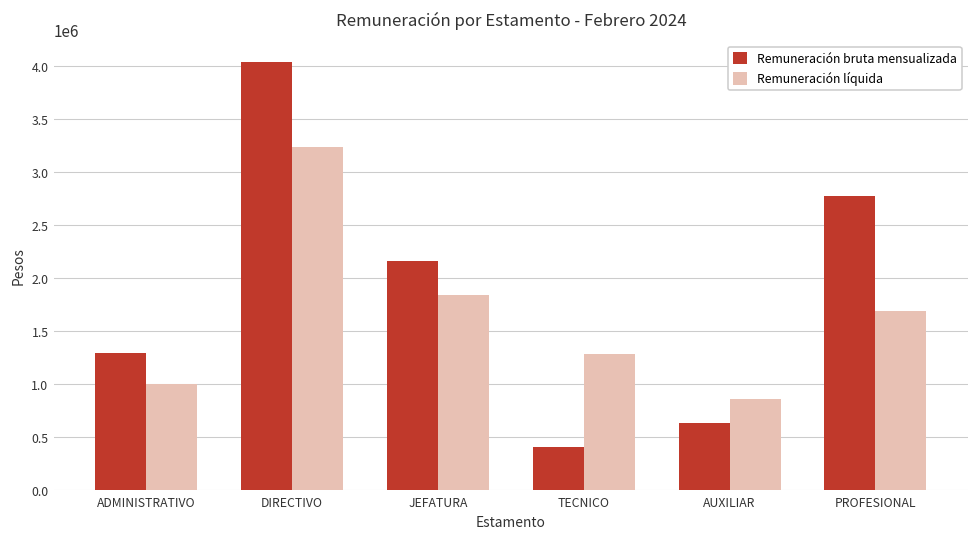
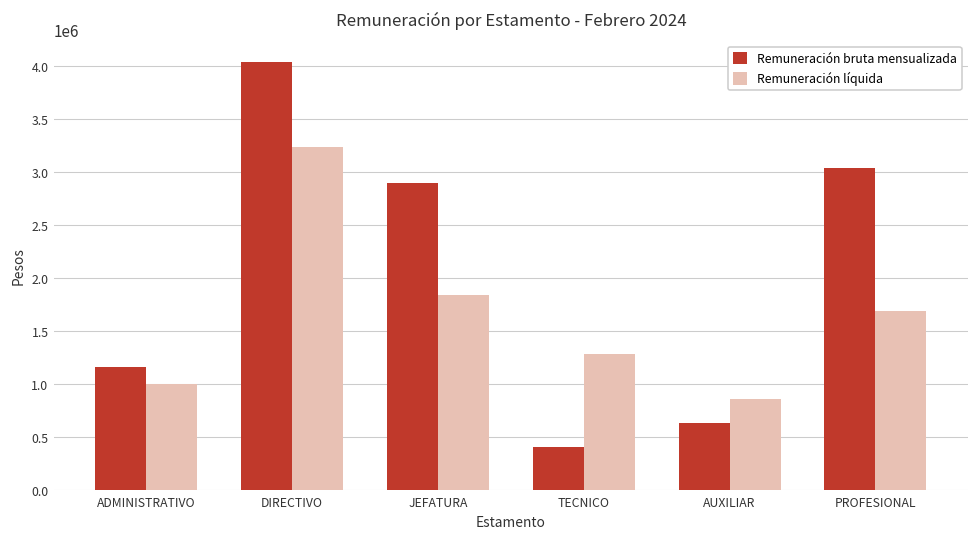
Remuneración bruta mensualizada, ADMINISTRATIVO: 1300000 -> 1200000
Remuneración bruta mensualizada, JEFATURA: 2200000 -> 2900000
Remuneración bruta mensualizada, PROFESIONAL: 2800000 -> 3000000
